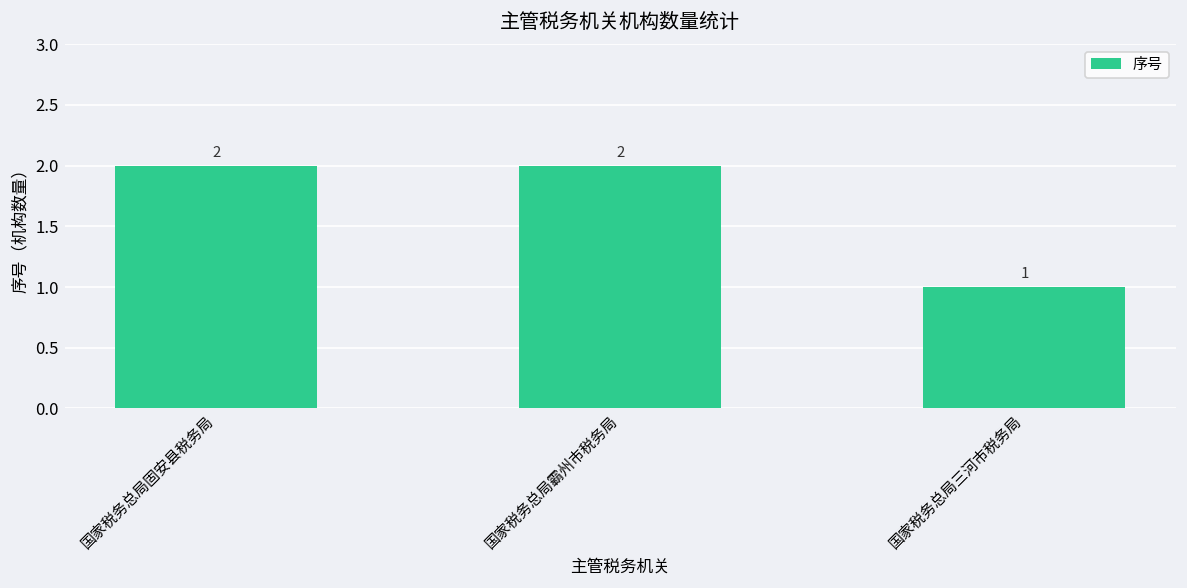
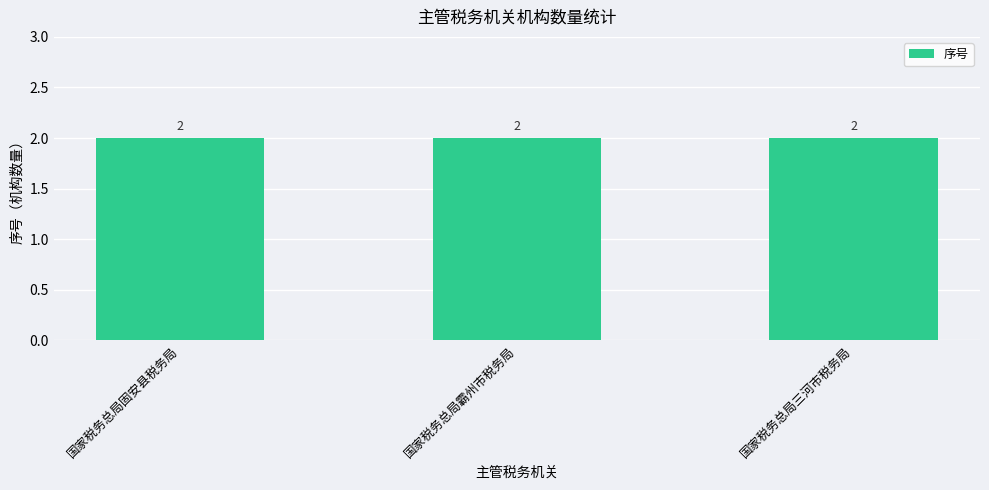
国家税务总局三河市税务局: 1 -> 2
